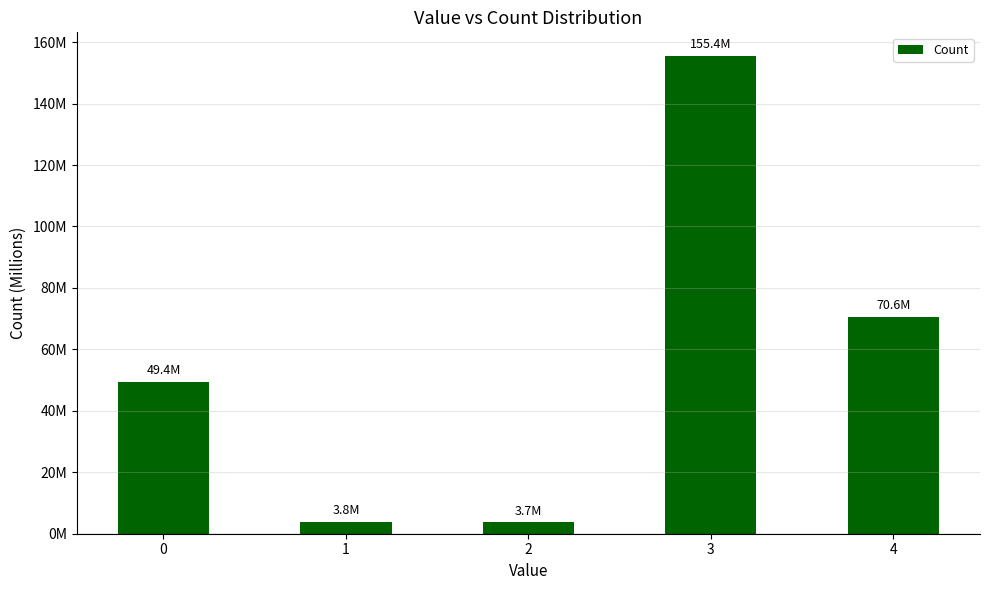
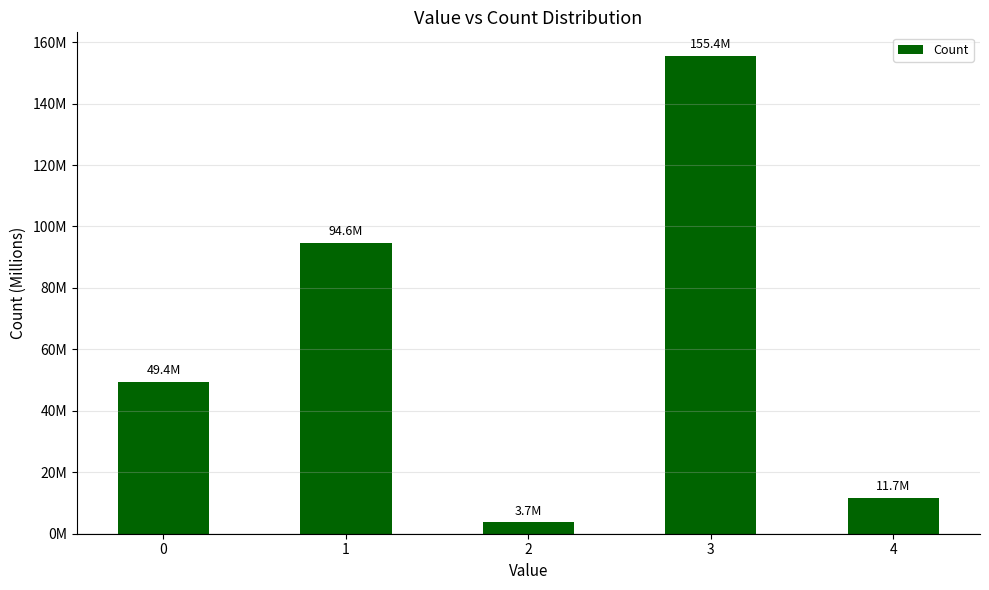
1: 3.8M -> 94.6M
4: 70.6M -> 11.7M
